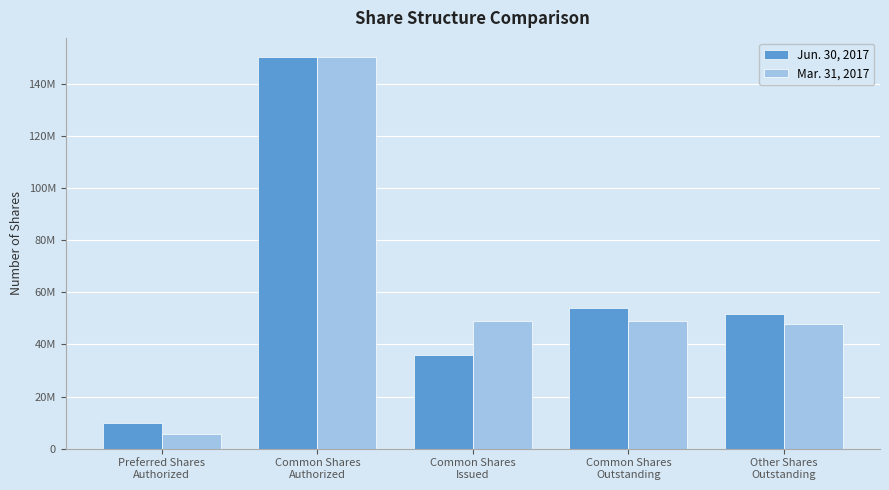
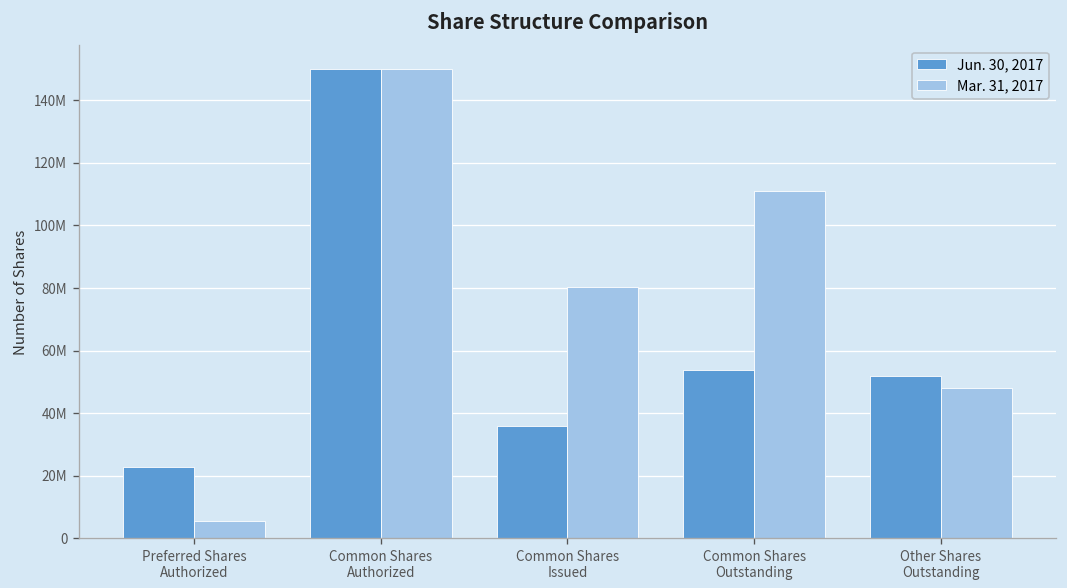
Jun. 30, 2017, Preferred Shares Authorized: 10000000 -> 23000000
Mar. 31, 2017, Common Shares Issued: 49000000 -> 80000000
Mar. 31, 2017, Common Shares Outstanding: 49000000 -> 111000000
